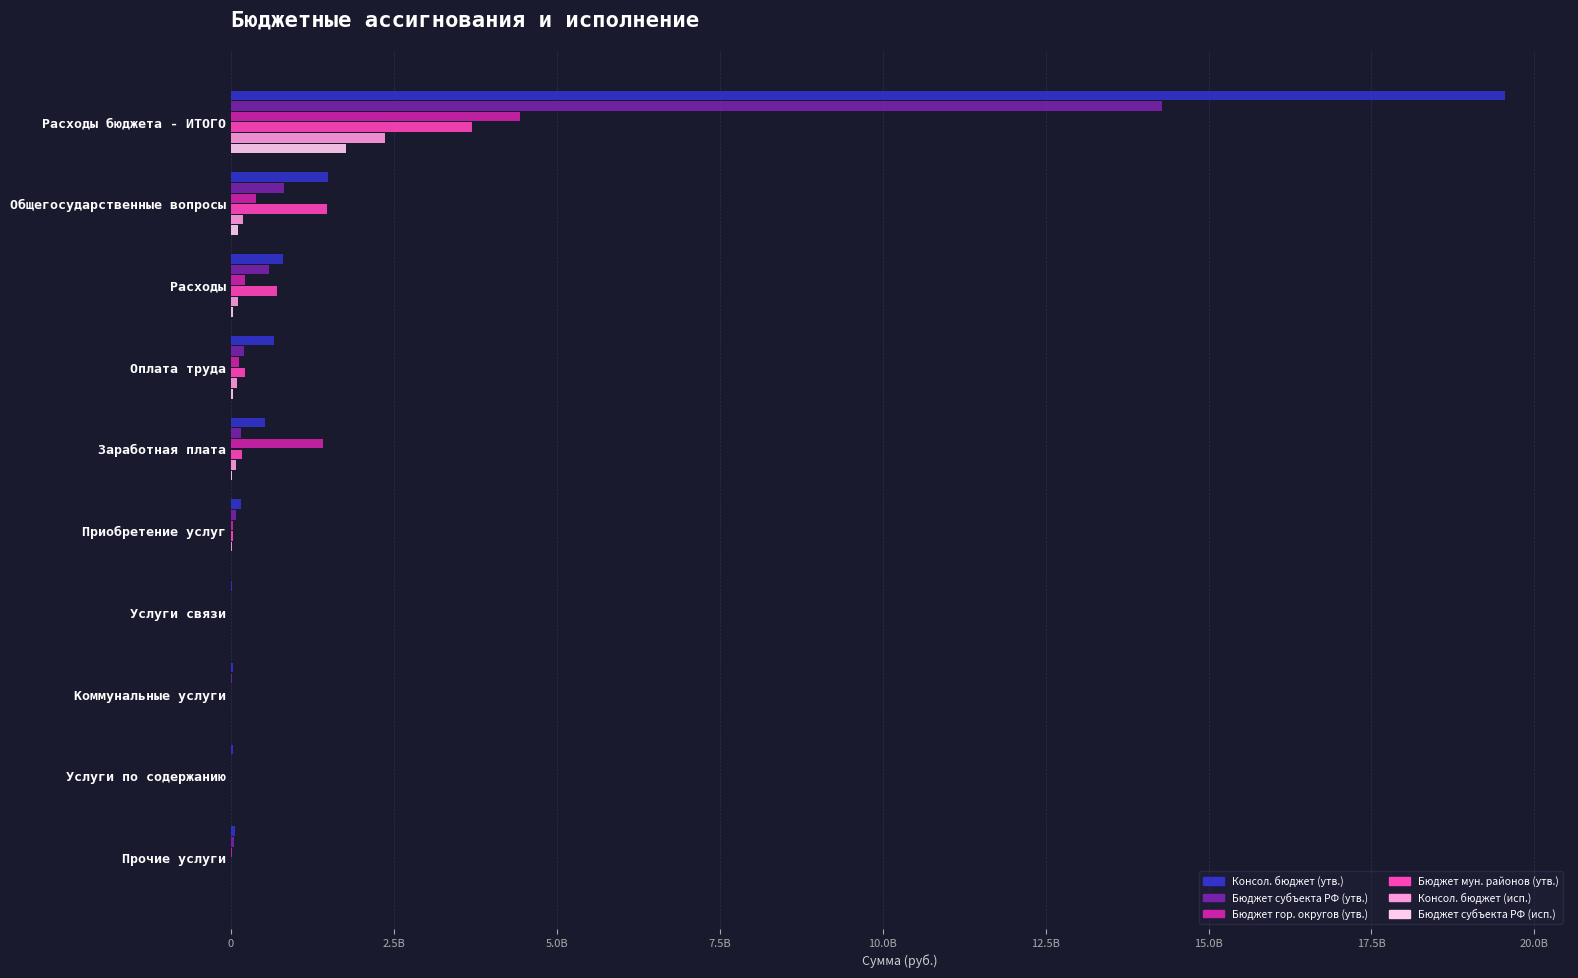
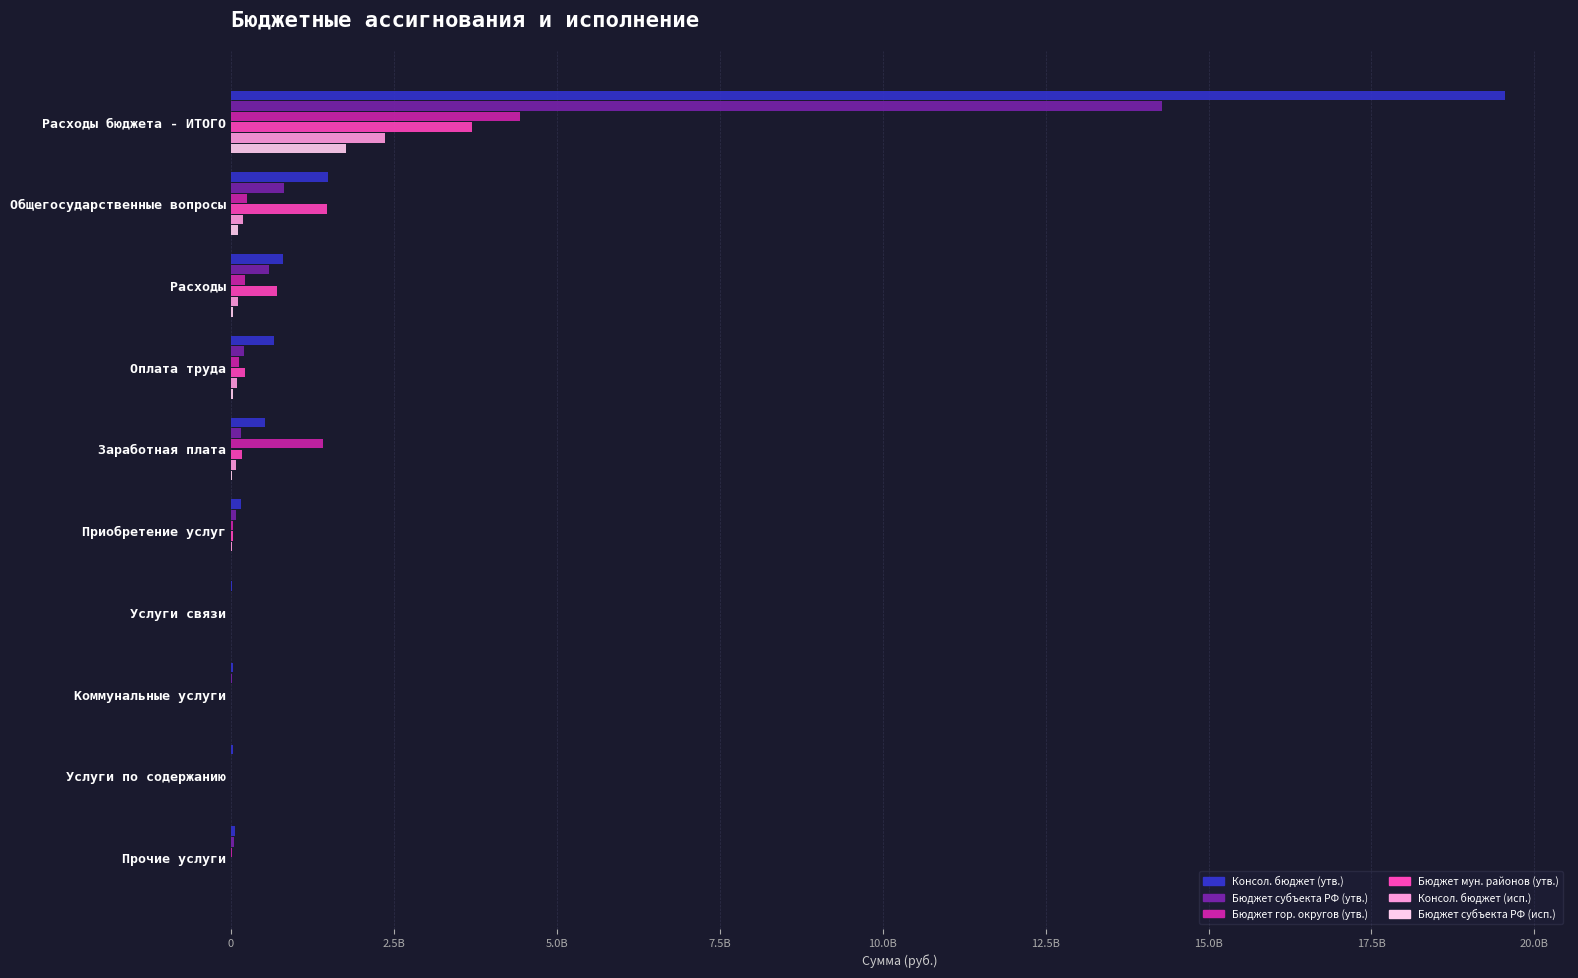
Бюджет гор. округов (утв.), Общегосударственные вопросы: 400000000 -> 200000000
